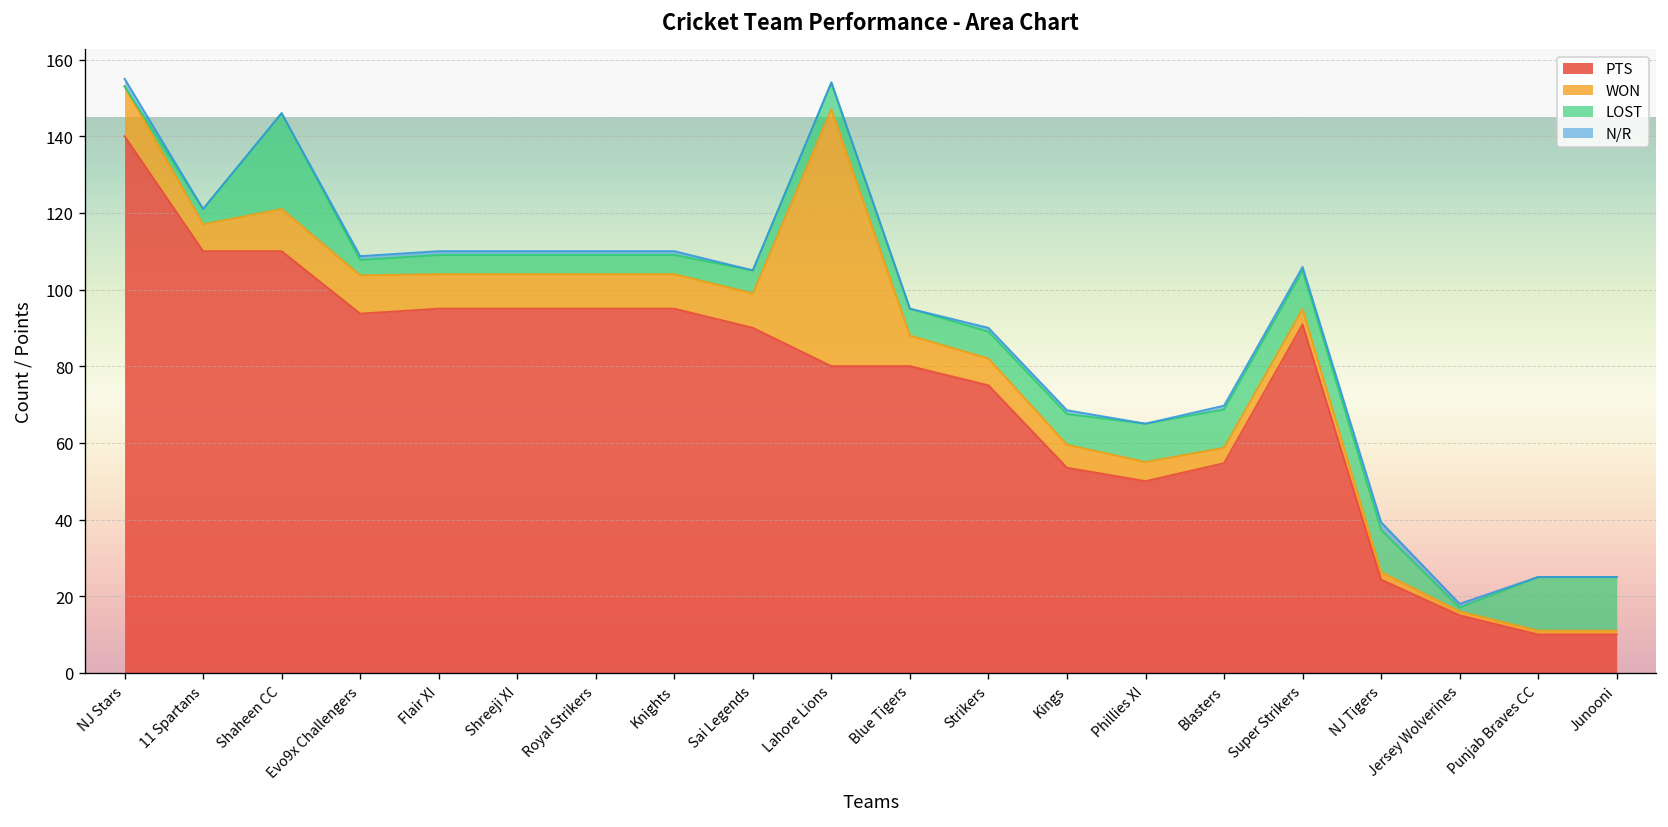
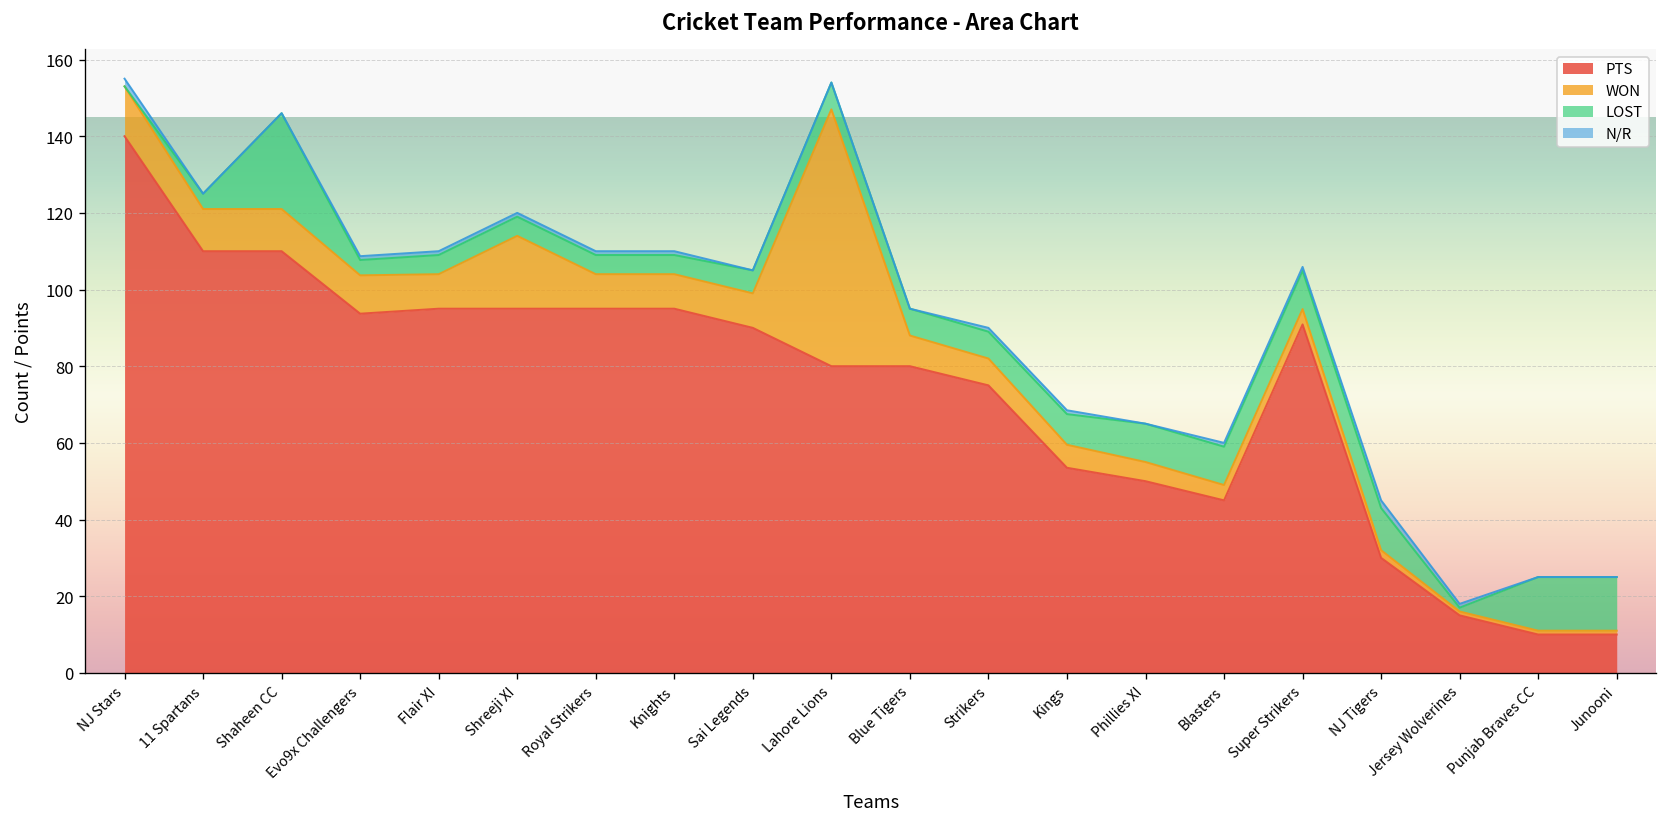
WON, 11 Spartans: 7 -> 11
WON, Shreeji XI: 9 -> 19
PTS, Blasters: 55 -> 45
PTS, NJ Tigers: 24 -> 30
